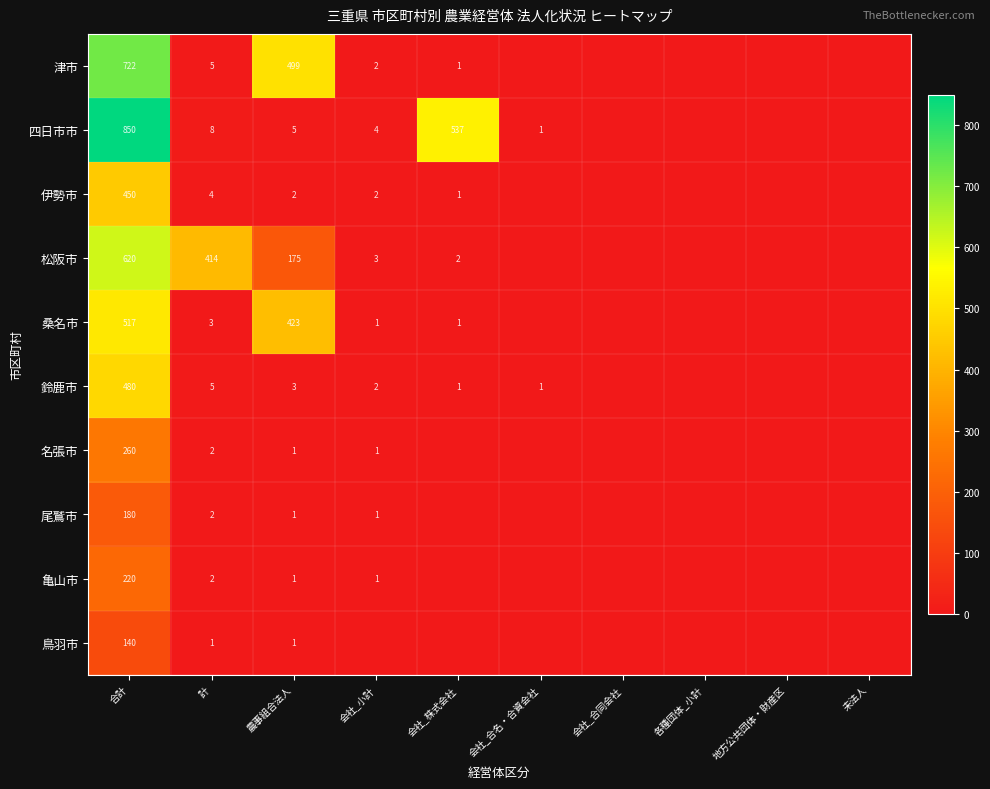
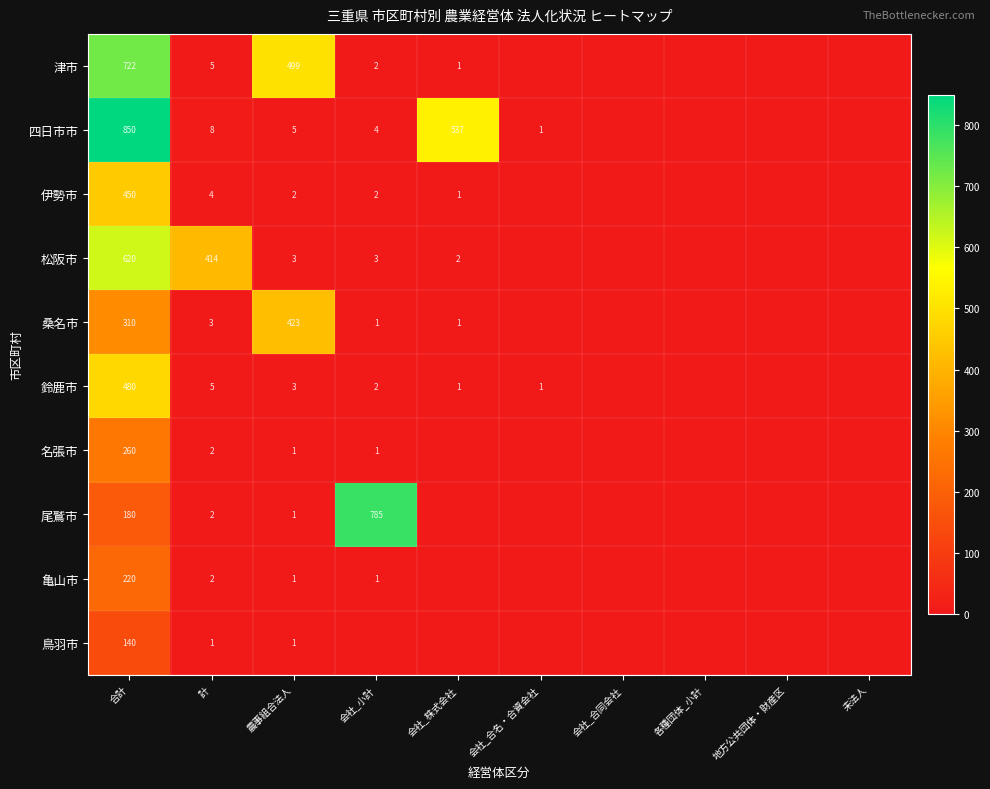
松阪市, 農事組合法人: 175 -> 3
桑名市, 合計: 517 -> 310
尾鷲市, 会社_小計: 1 -> 785
